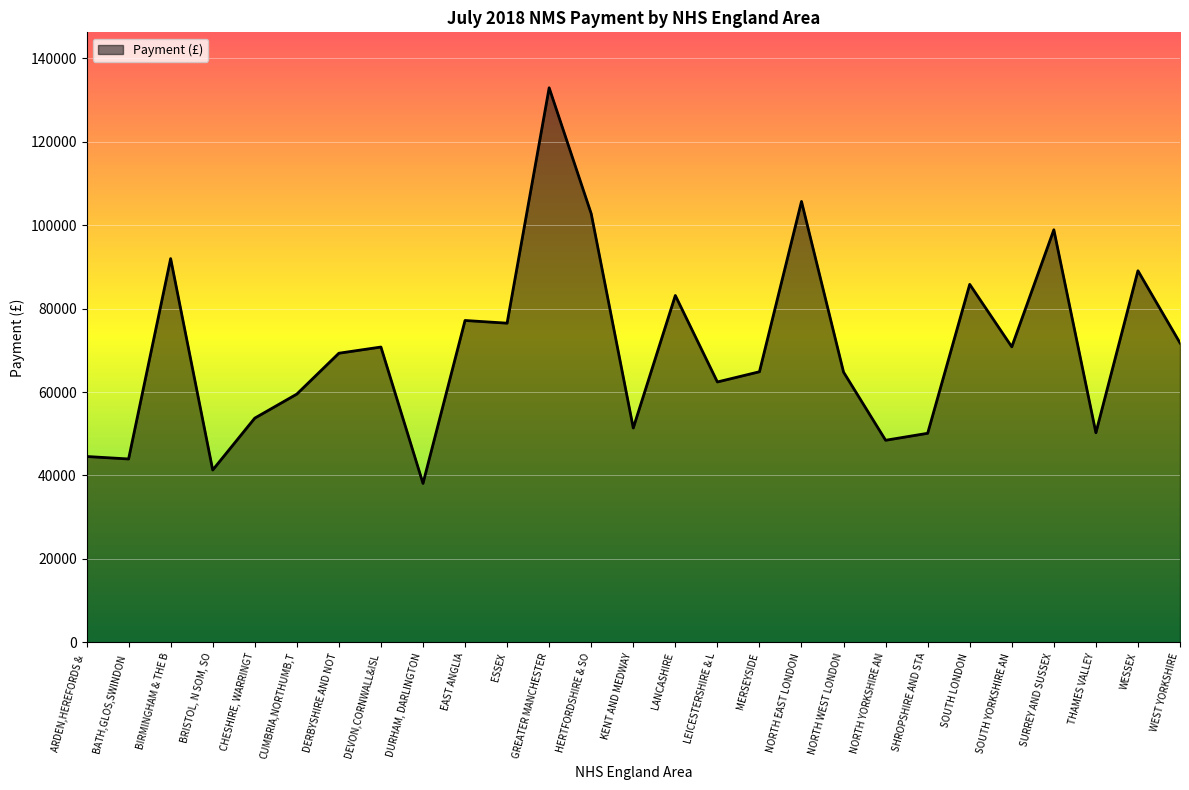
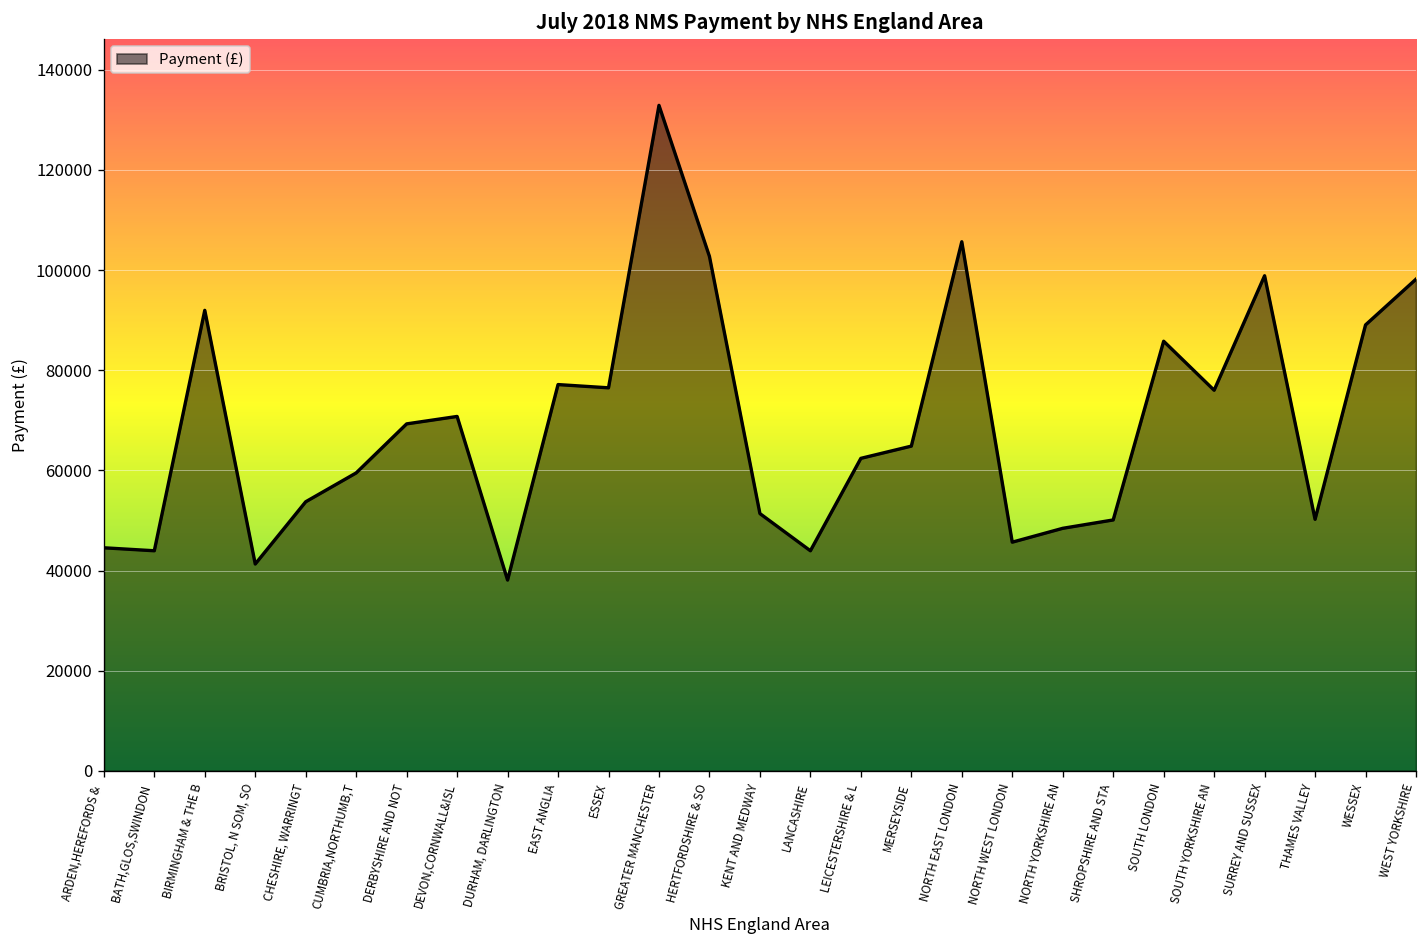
LANCASHIRE: 83000 -> 44000
NORTH WEST LONDON: 65000 -> 46000
SOUTH YORKSHIRE AN: 71000 -> 76000
WEST YORKSHIRE: 72000 -> 98000
